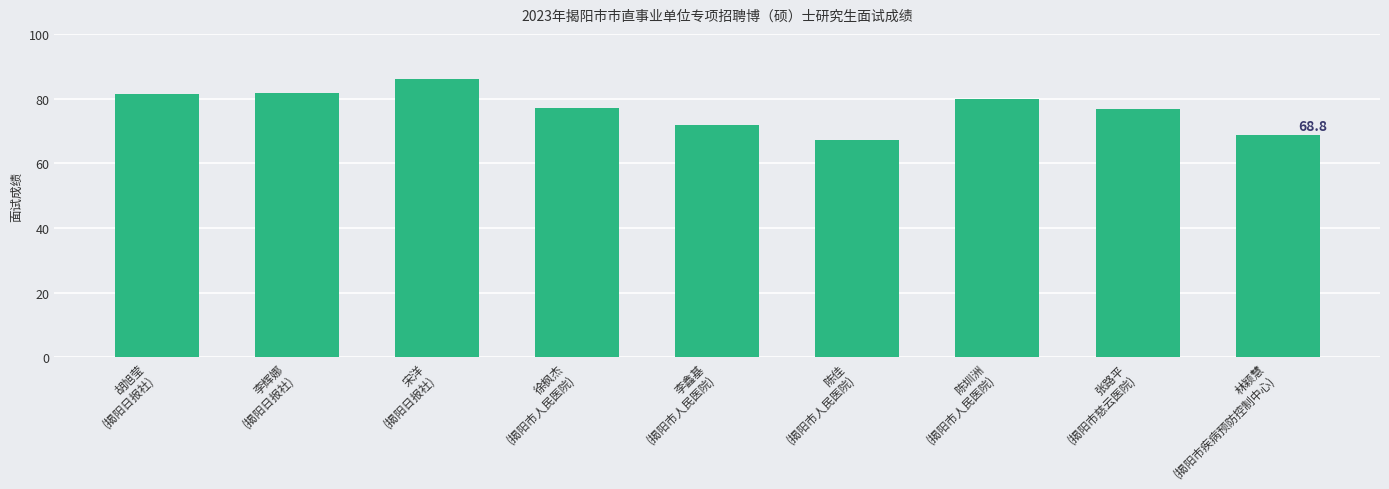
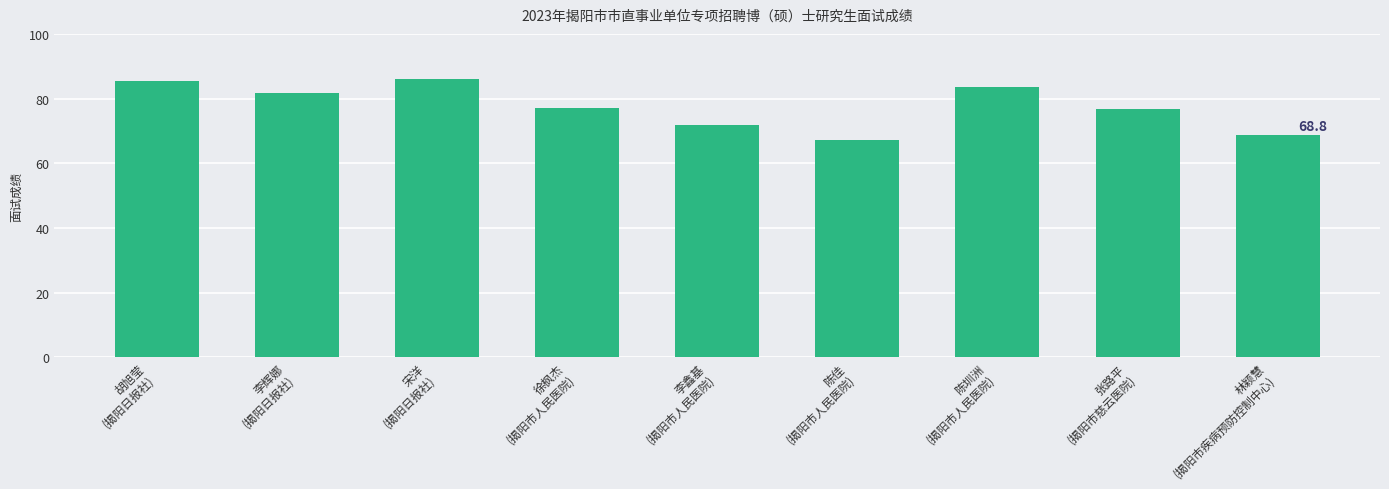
胡旭莹 (揭阳日报社): 81 -> 86
陈圳洲 (揭阳市人民医院): 80 -> 84
